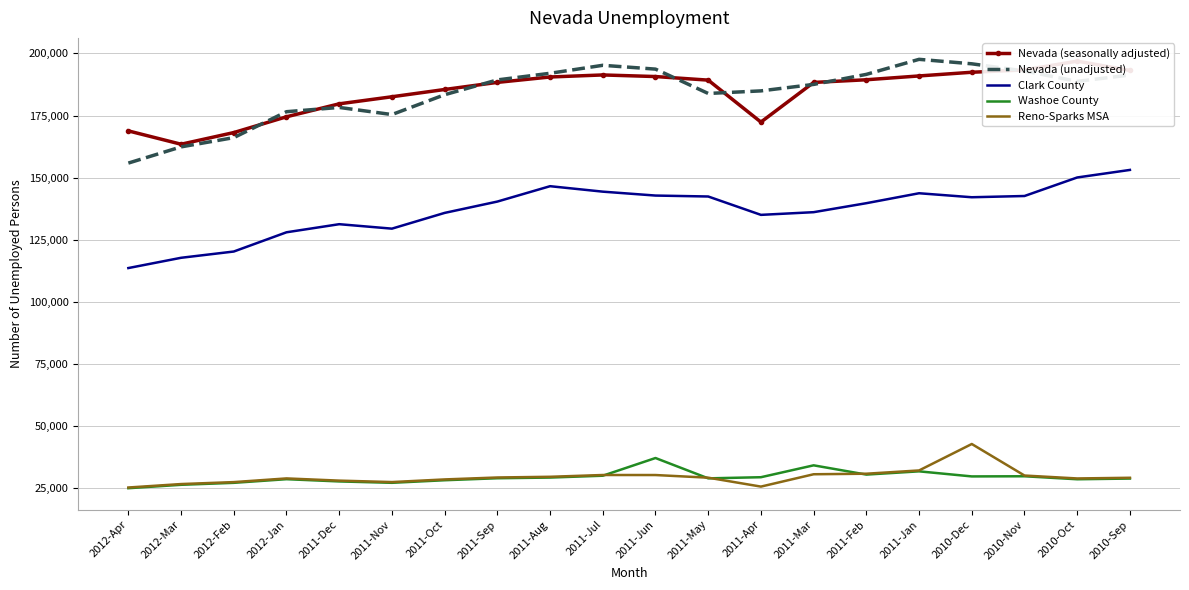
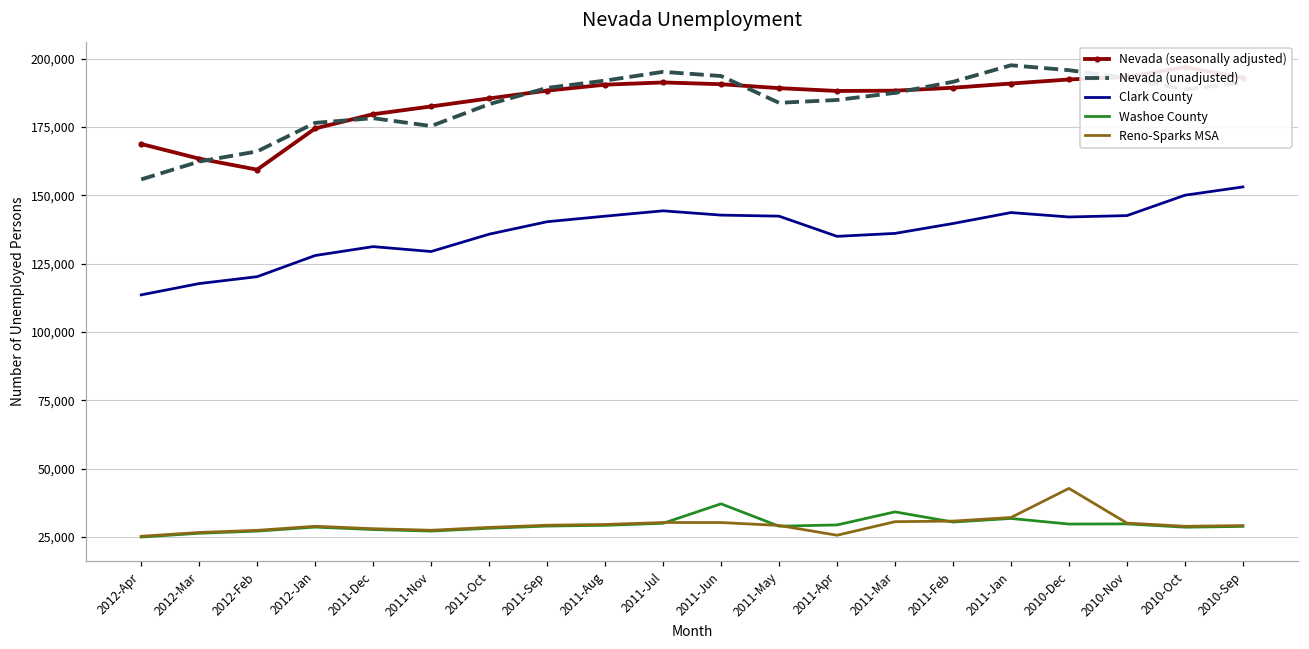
Nevada (seasonally adjusted), 2012-Feb: 168,000 -> 159,000
Clark County, 2011-Aug: 147,000 -> 142,000
Nevada (seasonally adjusted), 2011-Apr: 172,000 -> 188,000
